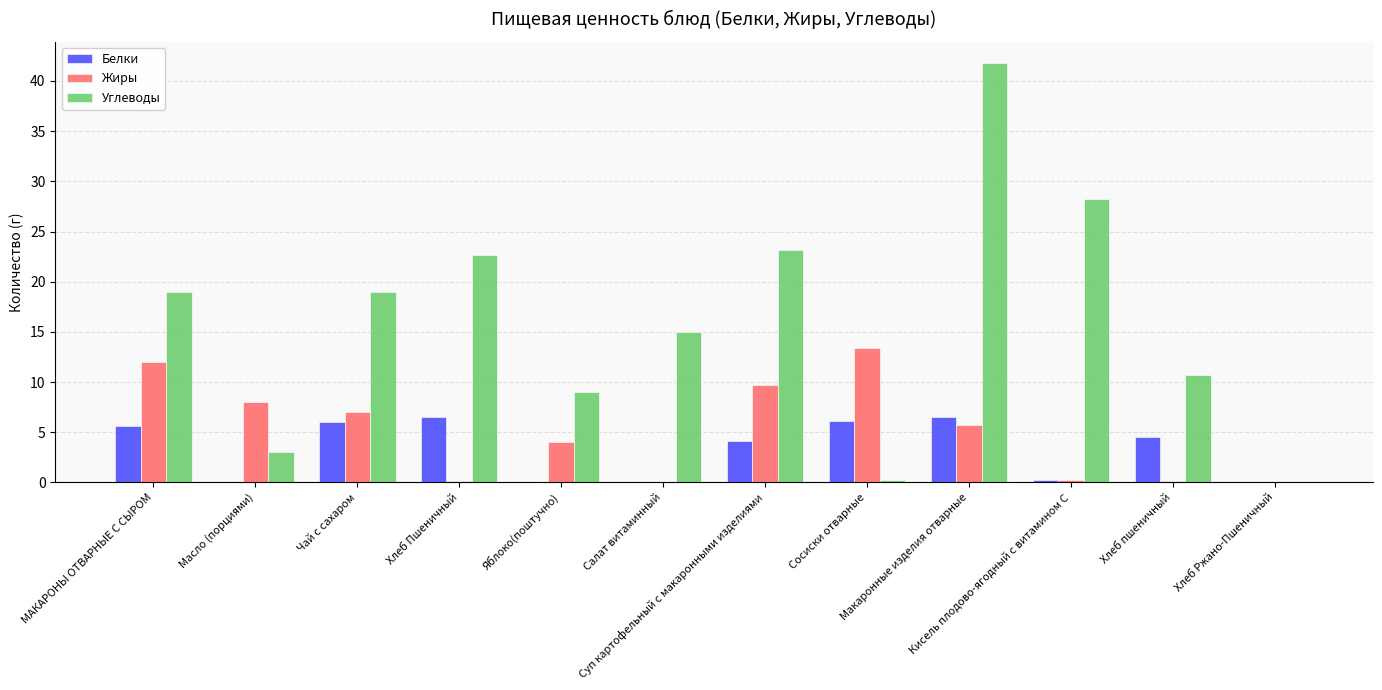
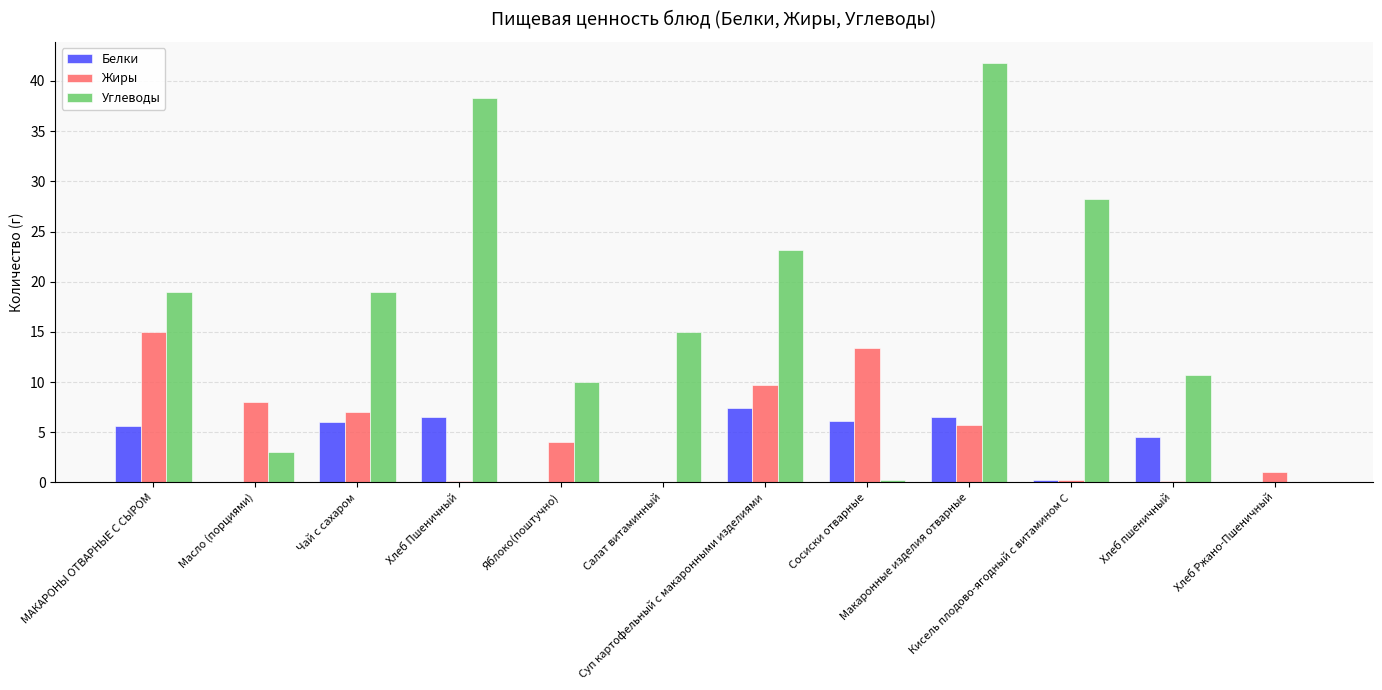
Жиры, МАКАРОНЫ ОТВАРНЫЕ С СЫРОМ: 12 -> 15
Углеводы, Хлеб Пшеничный: 22.6 -> 38.3
Углеводы, Яблоко(поштучно): 9 -> 10
Белки, Суп картофельный с макаронными изделиями: 4.1 -> 7.4
Жиры, Хлеб Ржано-Пшеничный: 0 -> 1
